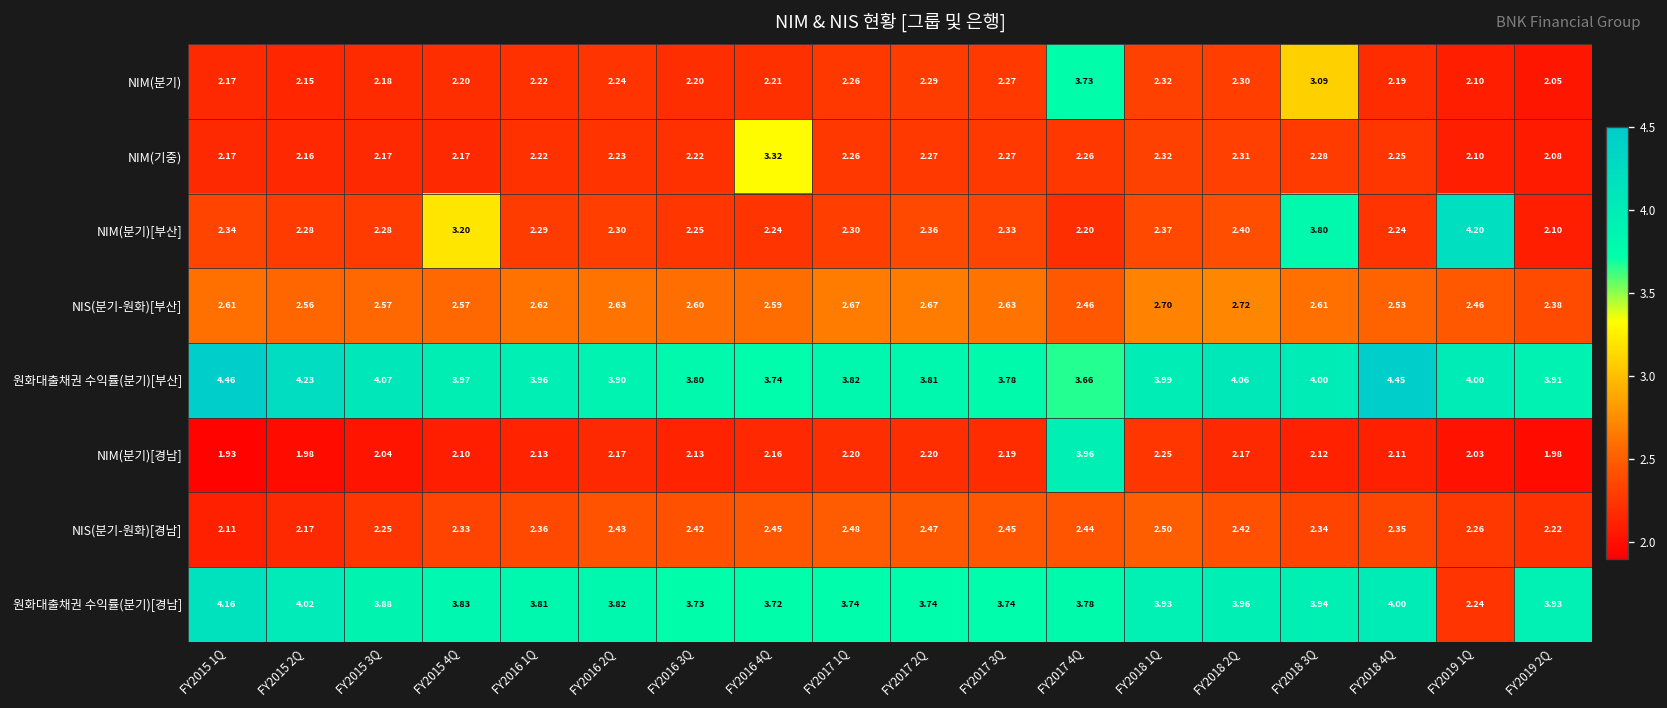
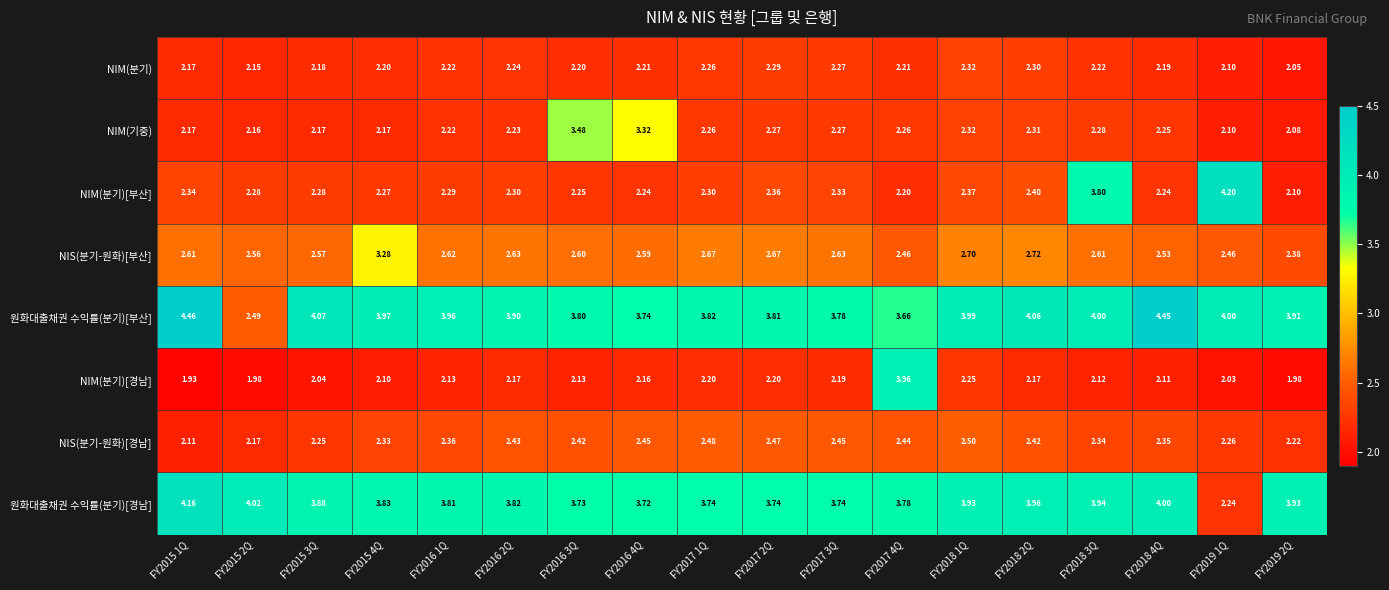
NIM(분기), FY2017 4Q: 3.73 -> 2.21
NIM(분기), FY2018 3Q: 3.09 -> 2.22
NIM(기중), FY2016 3Q: 2.22 -> 3.48
NIM(분기)[부산], FY2015 4Q: 3.20 -> 2.27
NIS(분기-원화)[부산], FY2015 4Q: 2.57 -> 3.28
원화대출채권 수익률(분기)[부산], FY2015 2Q: 4.23 -> 2.49
